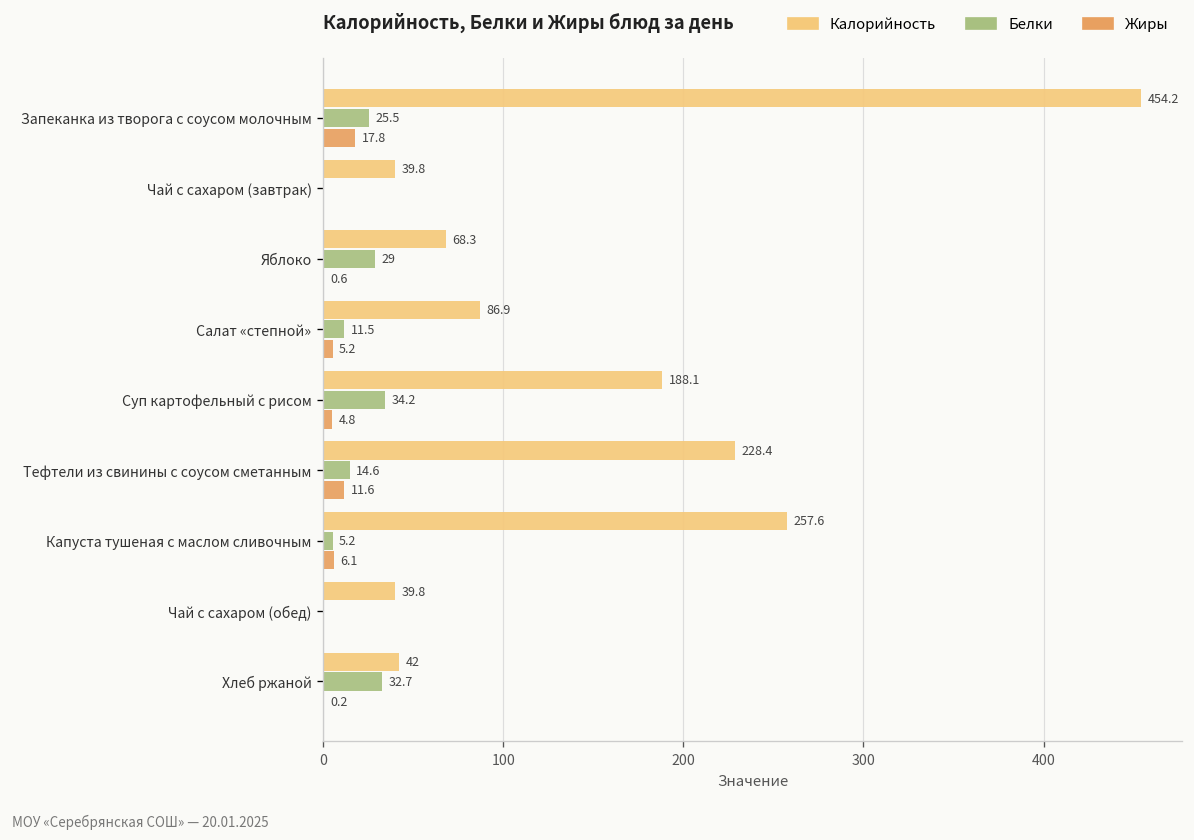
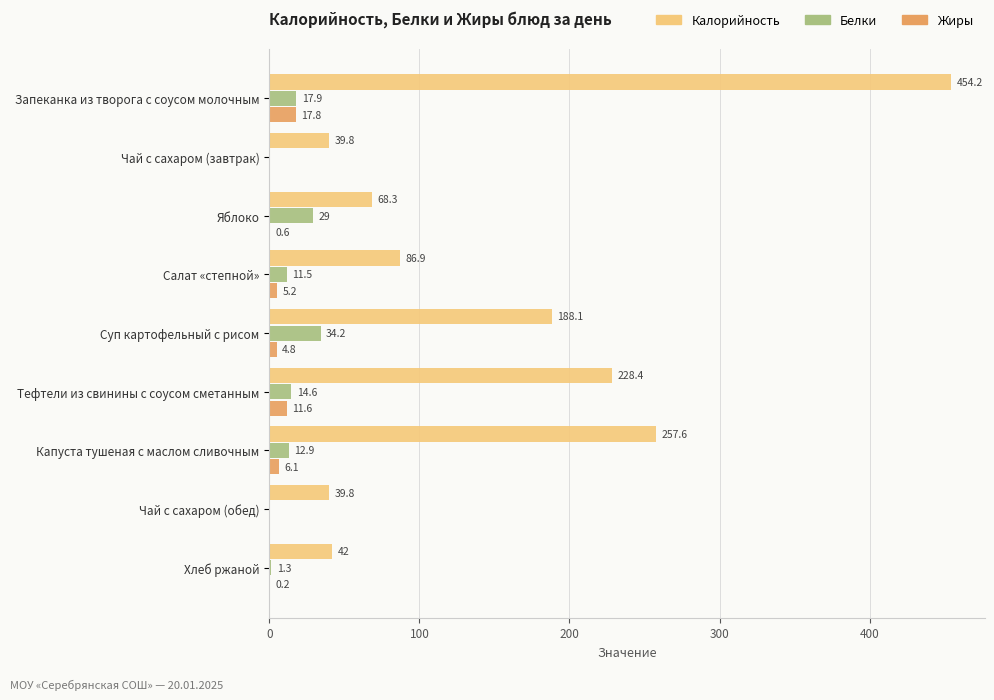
Белки, Запеканка из творога с соусом молочным: 25.5 -> 17.9
Белки, Капуста тушеная с маслом сливочным: 5.2 -> 12.9
Белки, Хлеб ржаной: 32.7 -> 1.3
